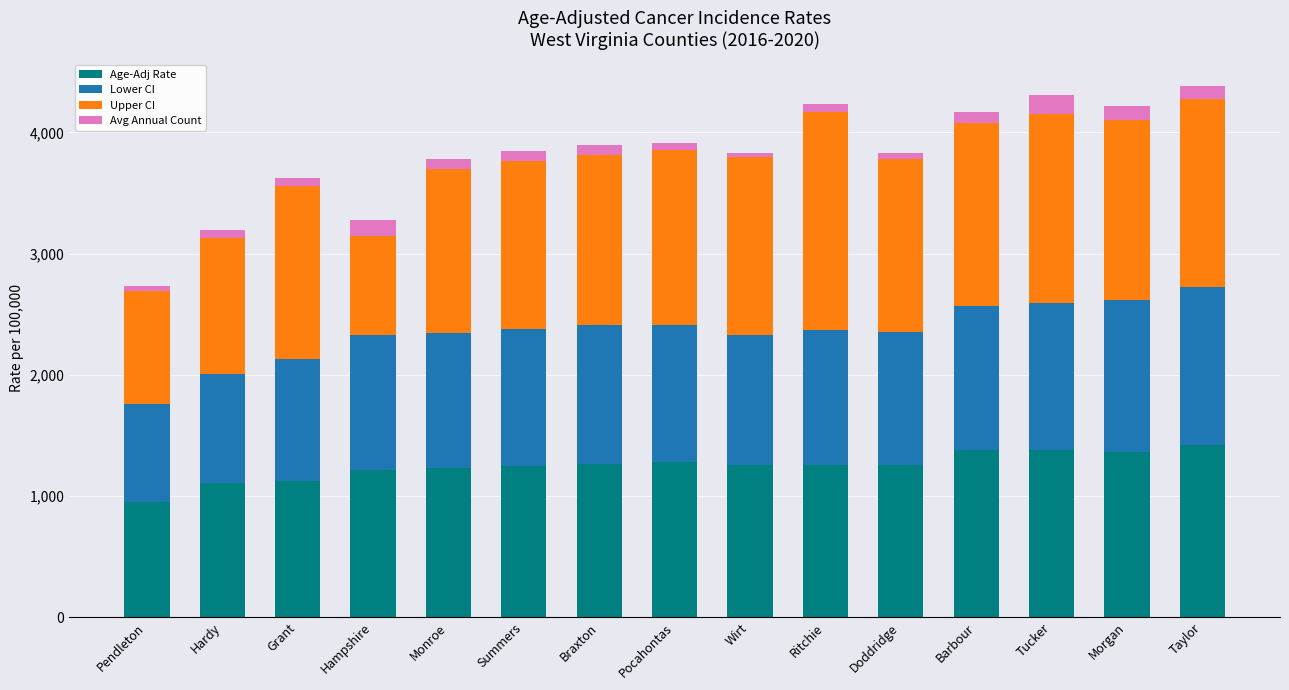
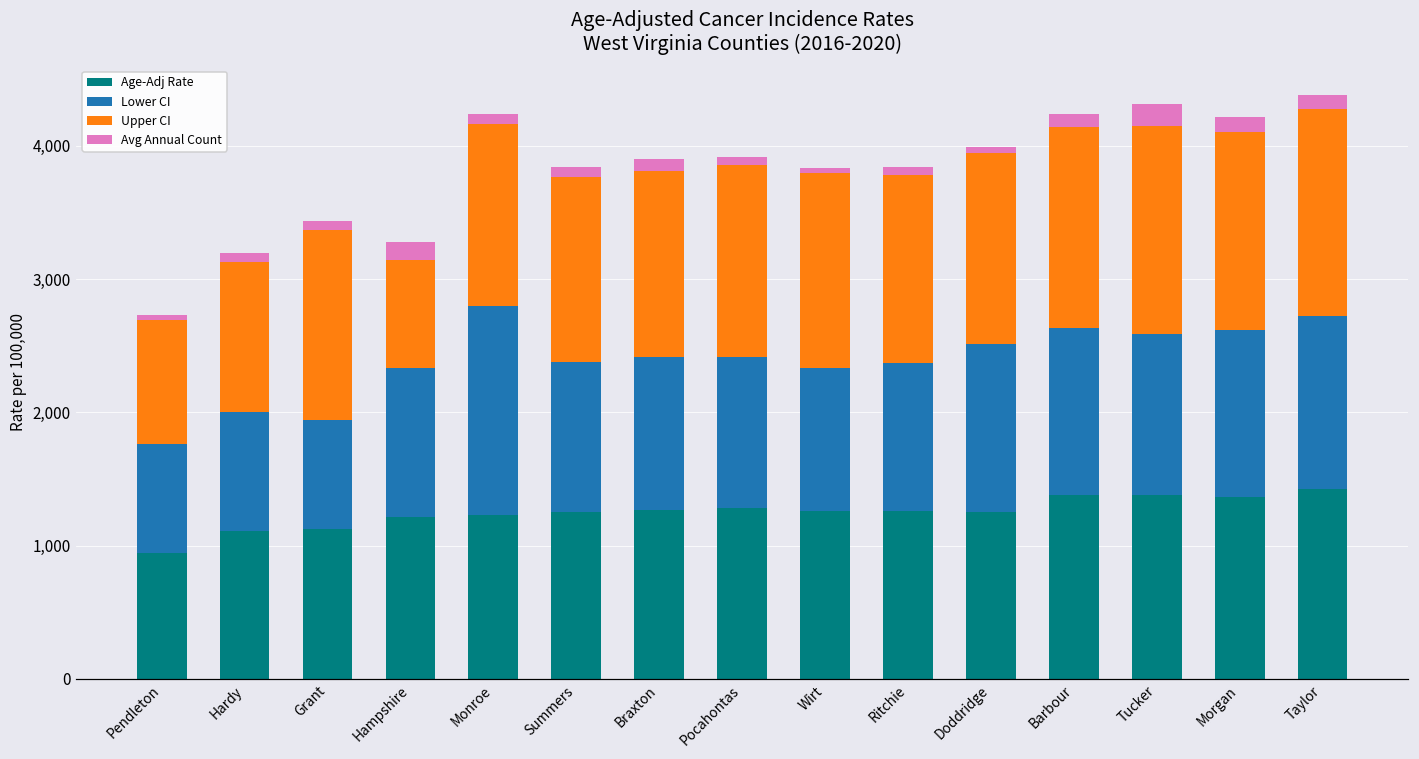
Lower CI, Grant: 1,000 -> 810
Lower CI, Monroe: 1,110 -> 1,570
Upper CI, Ritchie: 1,800 -> 1,410
Lower CI, Doddridge: 1,100 -> 1,260
Lower CI, Barbour: 1,190 -> 1,250
